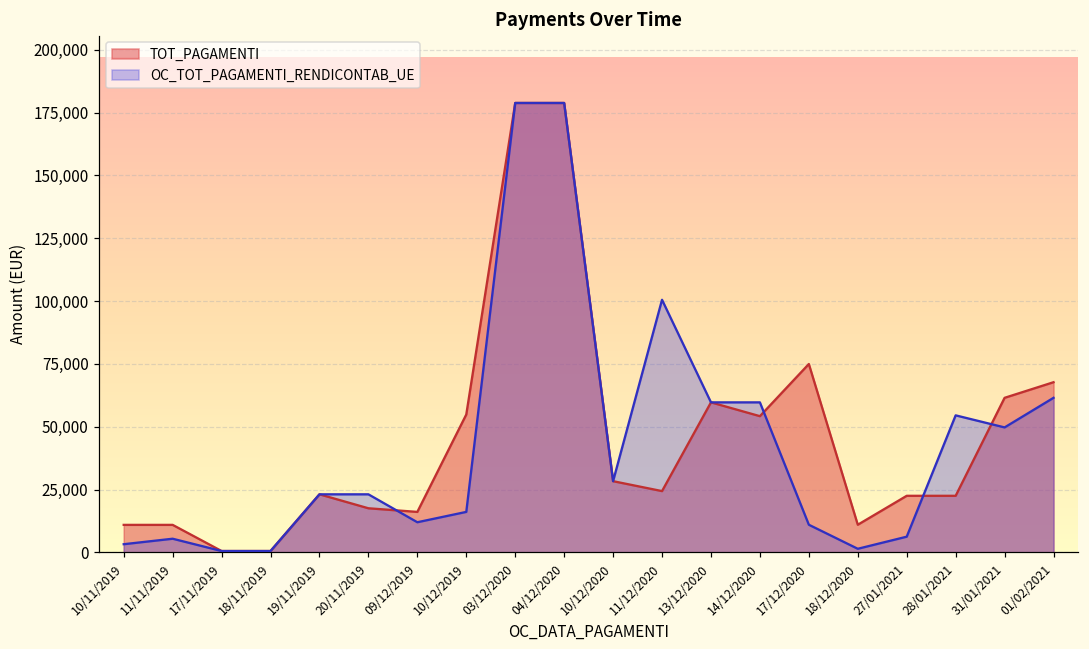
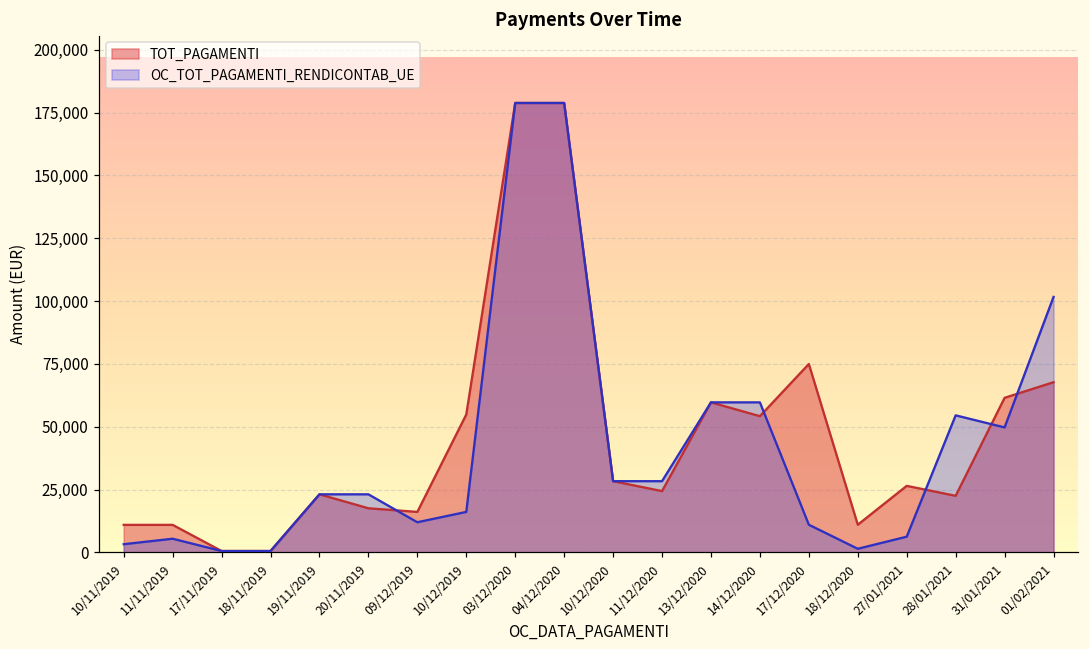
OC_TOT_PAGAMENTI_RENDICONTAB_UE, 11/12/2020: 101,000 -> 28,000
TOT_PAGAMENTI, 27/01/2021: 22,000 -> 26,000
OC_TOT_PAGAMENTI_RENDICONTAB_UE, 01/02/2021: 62,000 -> 102,000
